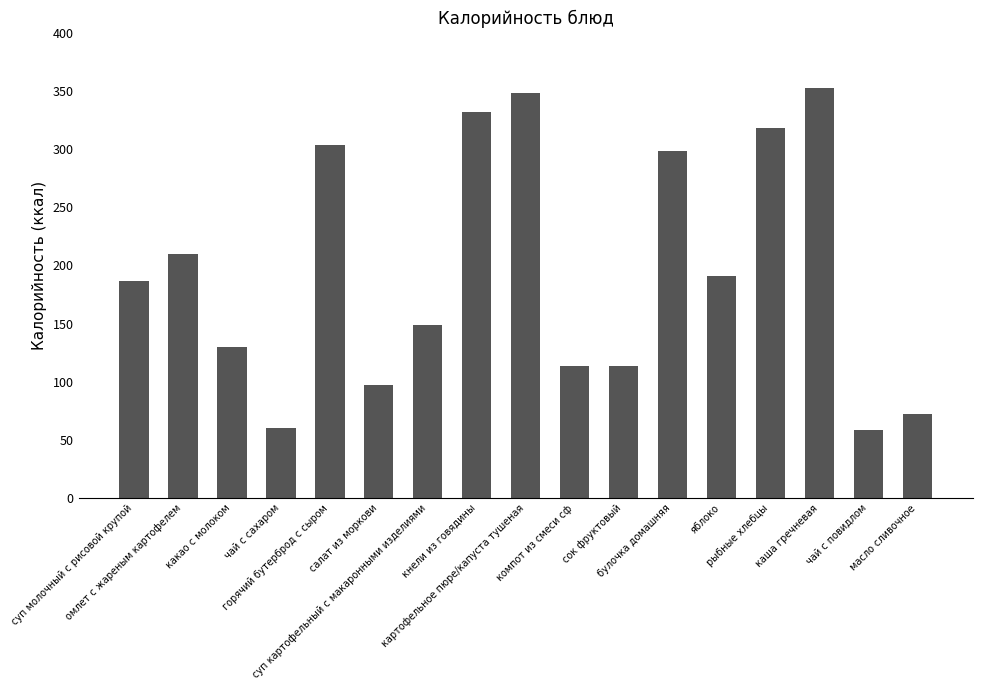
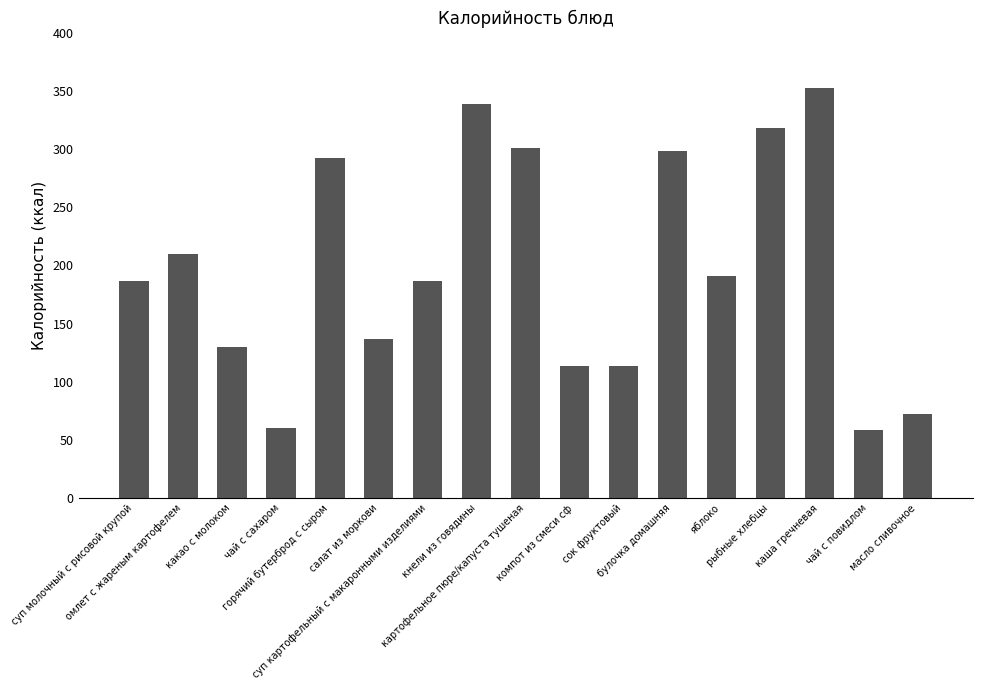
горячий бутерброд с сыром: 303 -> 292
салат из моркови: 98 -> 137
суп картофельный с макаронными изделиями: 149 -> 187
кнели из говядины: 332 -> 339
картофельное пюре/капуста тушеная: 348 -> 301
